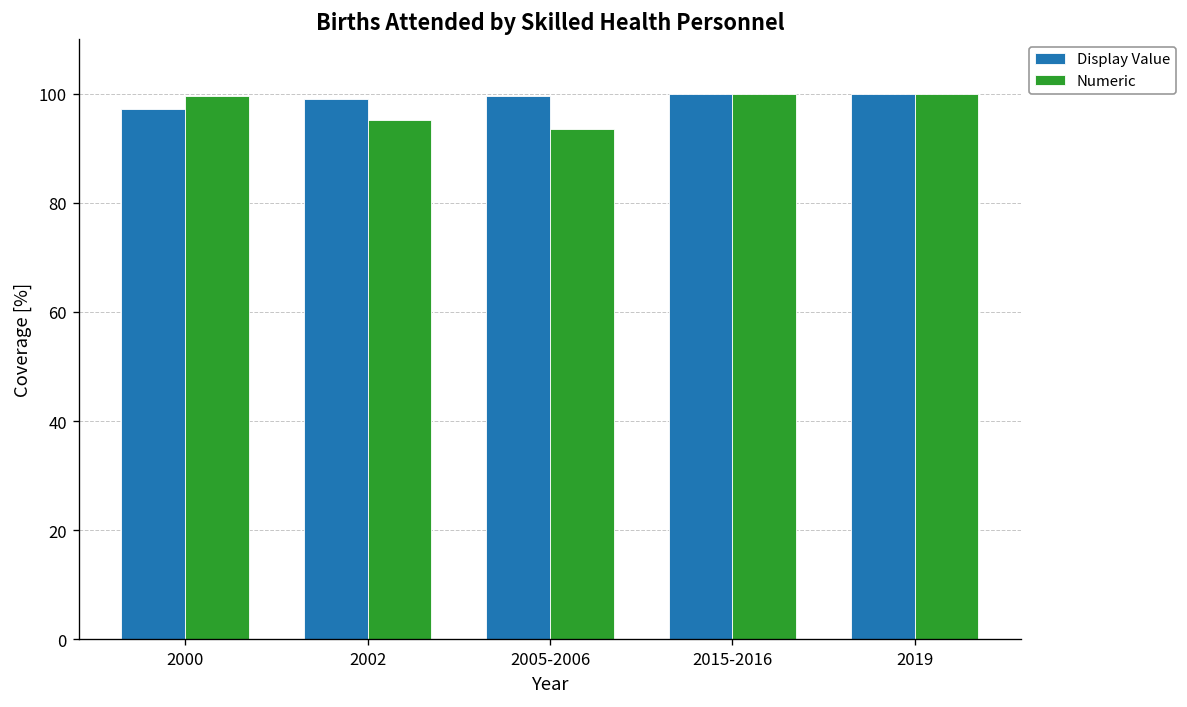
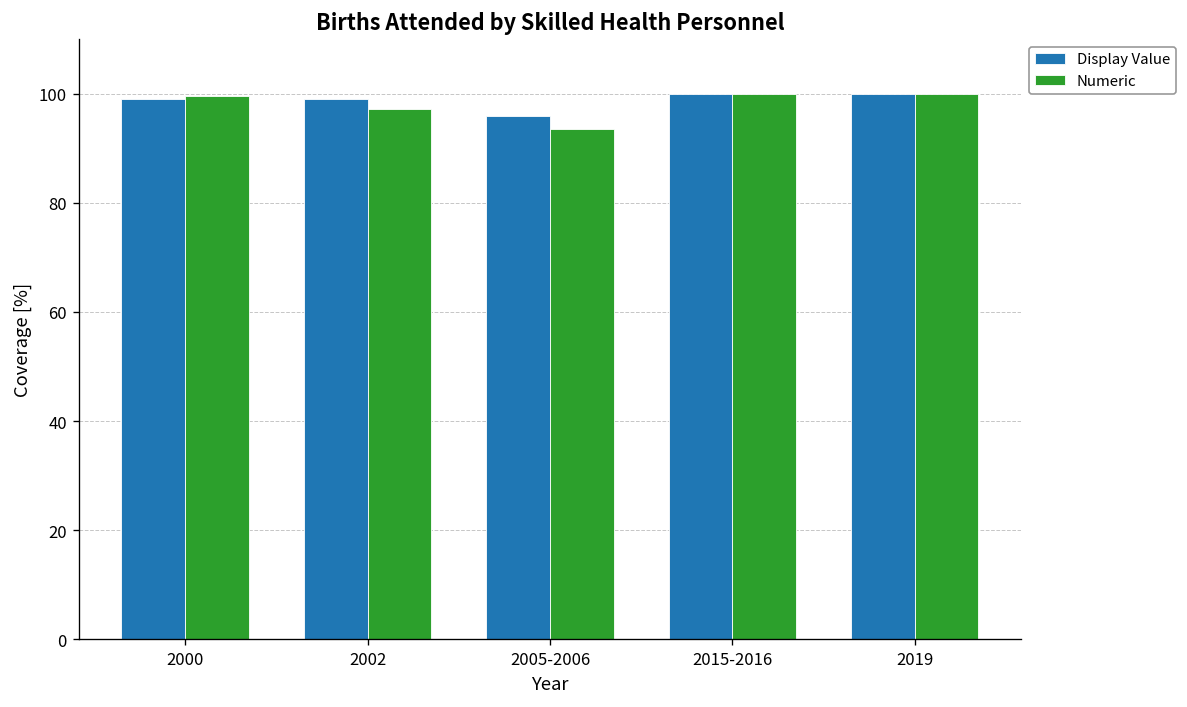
Display Value, 2000: 97 -> 99
Numeric, 2002: 95 -> 97
Display Value, 2005-2006: 100 -> 96
